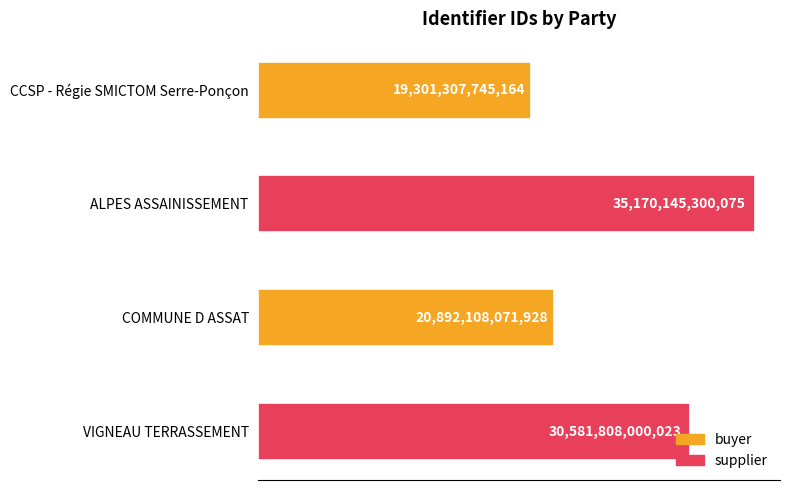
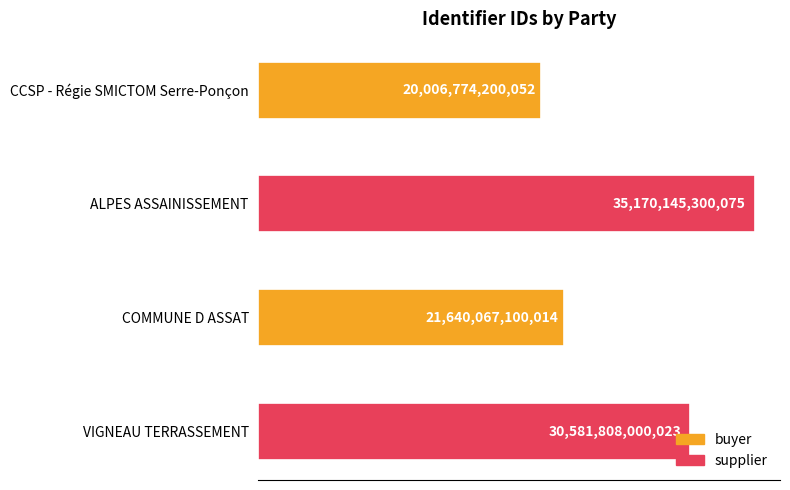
CCSP - Régie SMICTOM Serre-Ponçon: 19,301,307,745,164 -> 20,006,774,200,052
COMMUNE D ASSAT: 20,892,108,071,928 -> 21,640,067,100,014
